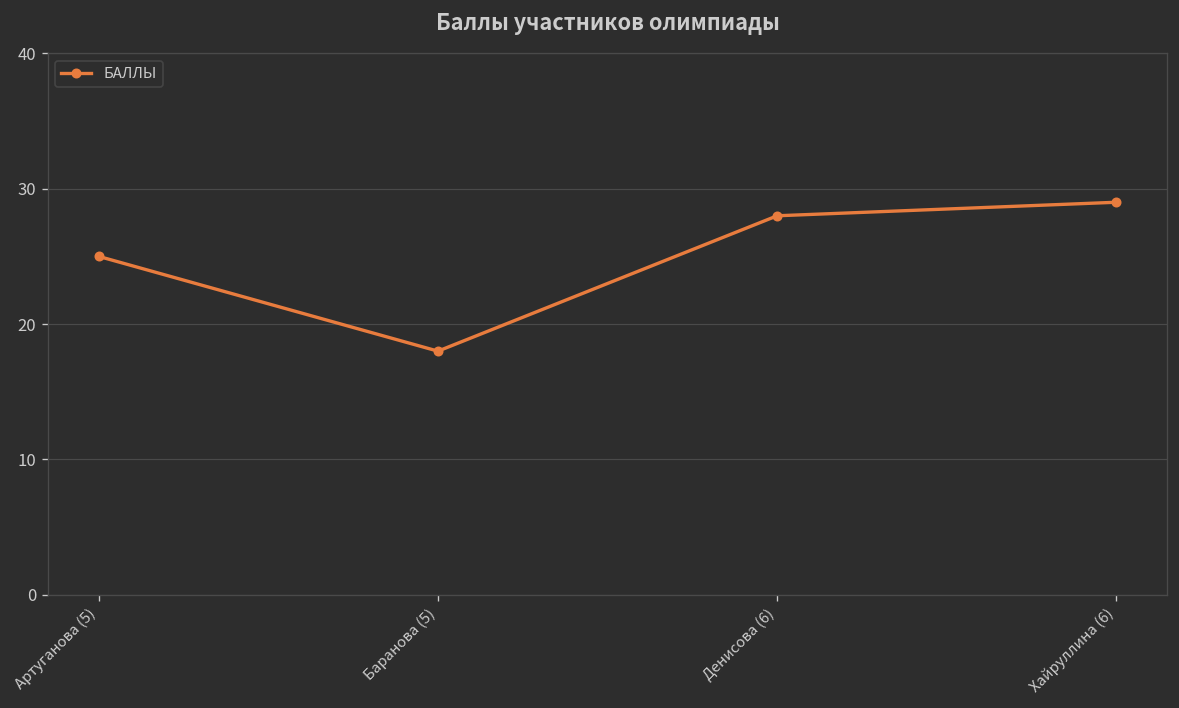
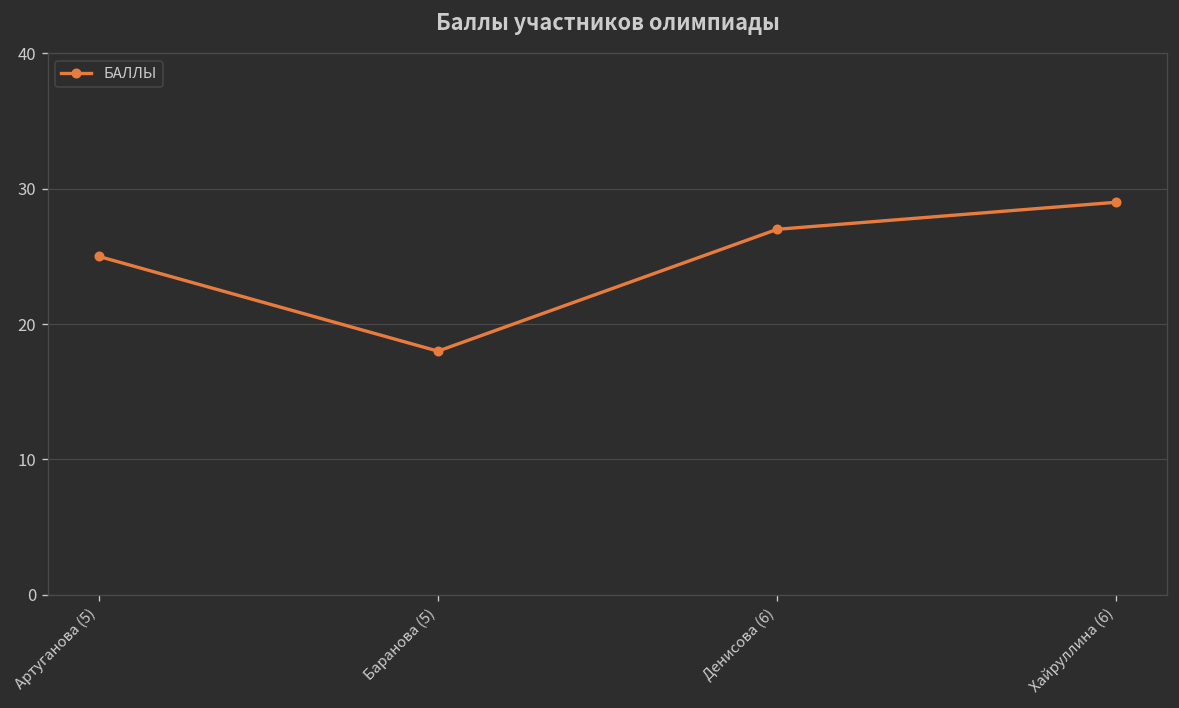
Денисова (6): 28 -> 27
